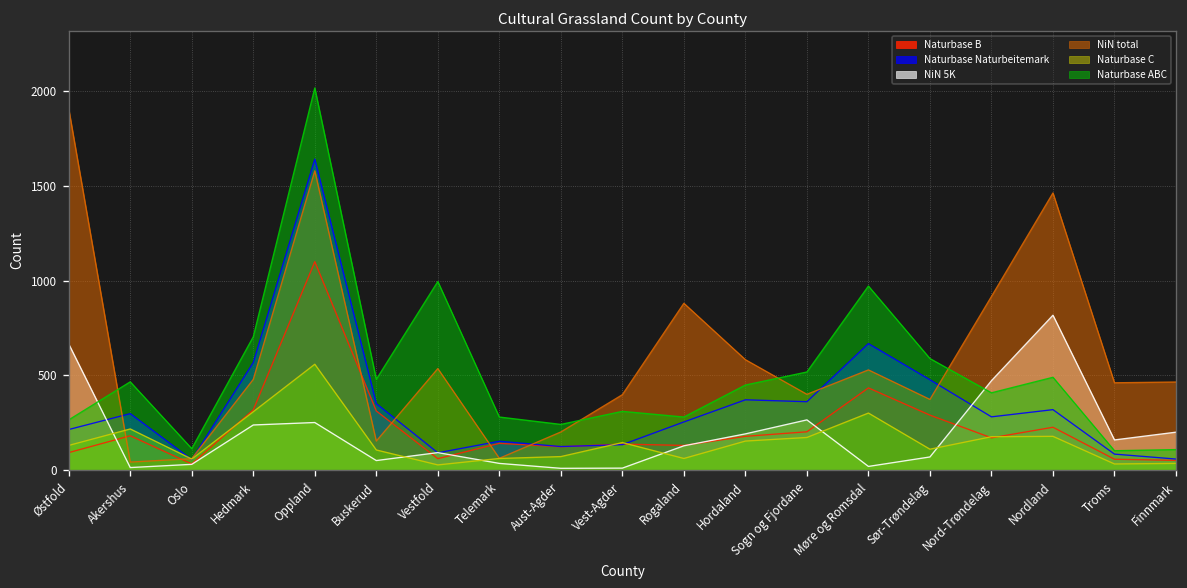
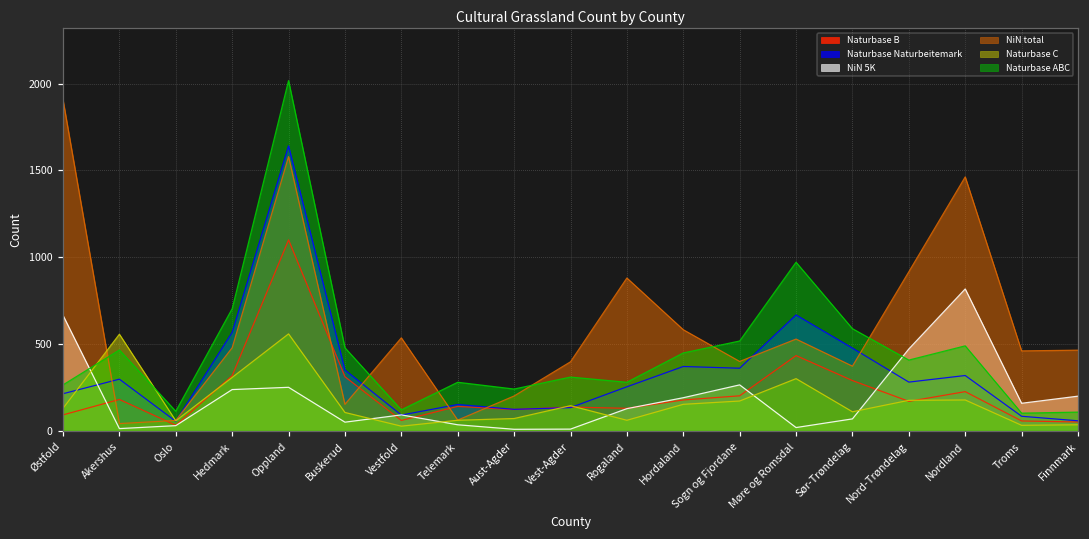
Naturbase C, Akershus: 220 -> 560
Naturbase ABC, Vestfold: 1000 -> 120
